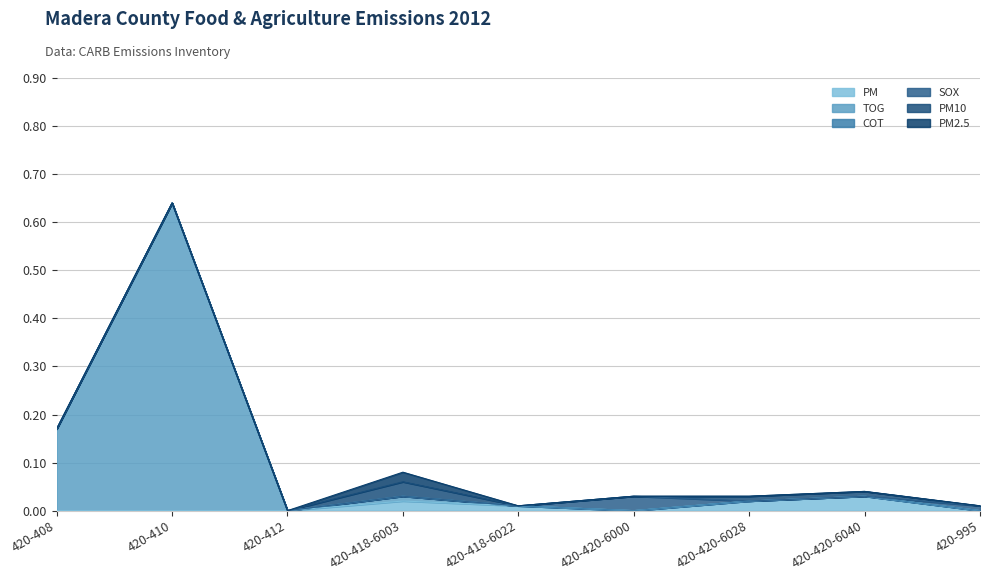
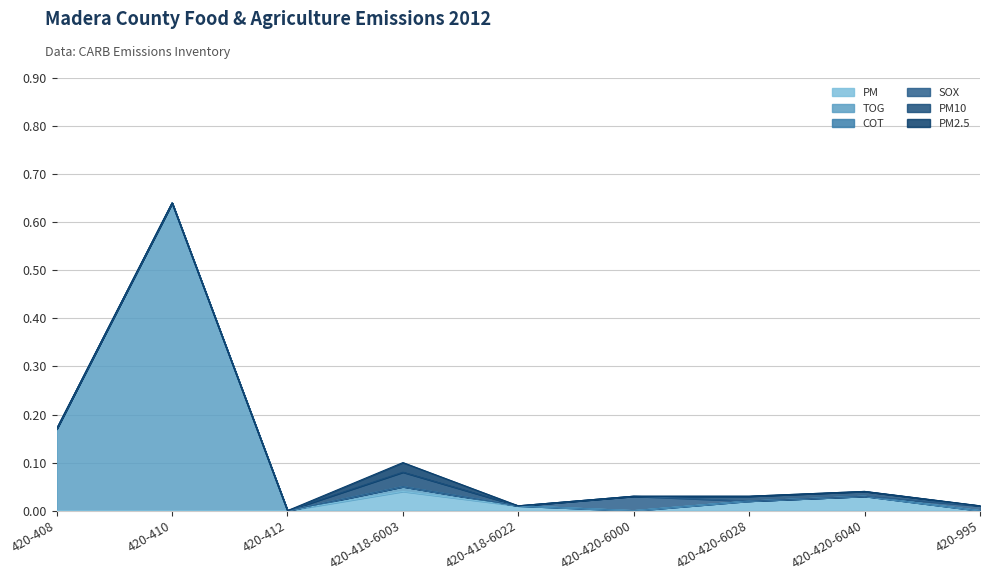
PM, 420-418-6003: 0.02 -> 0.04
